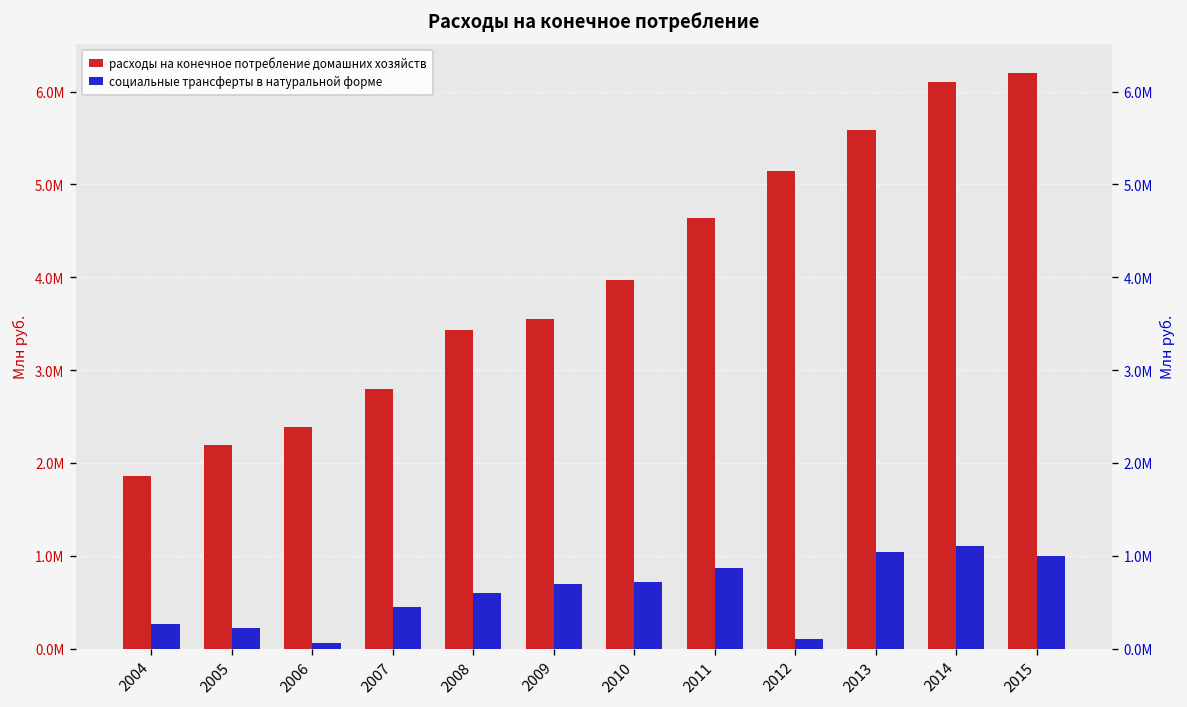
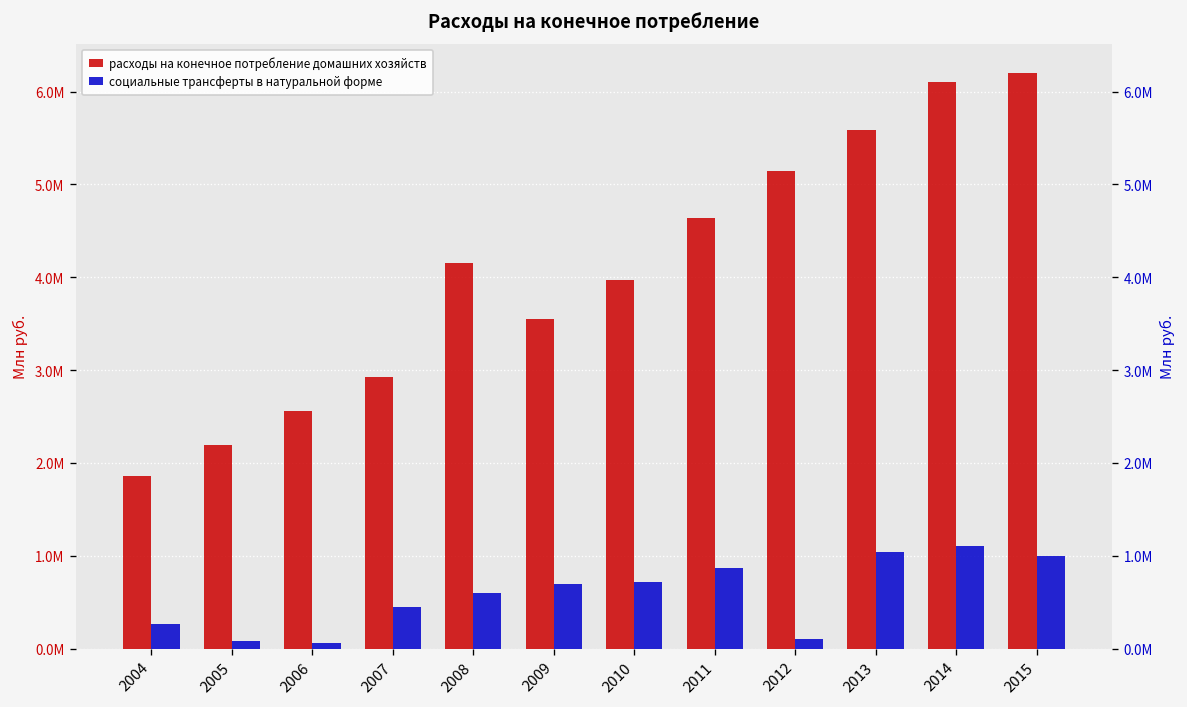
социальные трансферты в натуральной форме, 2005: 200000 -> 100000
расходы на конечное потребление домашних хозяйств, 2006: 2400000 -> 2600000
расходы на конечное потребление домашних хозяйств, 2007: 2800000 -> 2900000
расходы на конечное потребление домашних хозяйств, 2008: 3400000 -> 4200000
